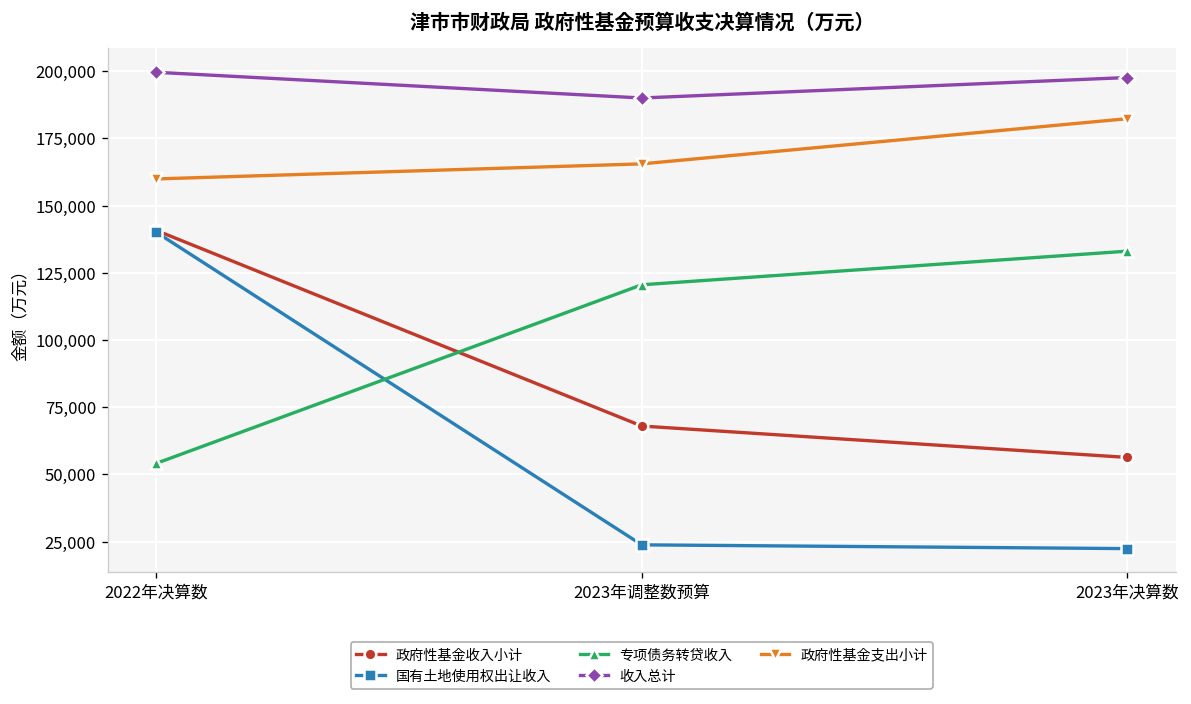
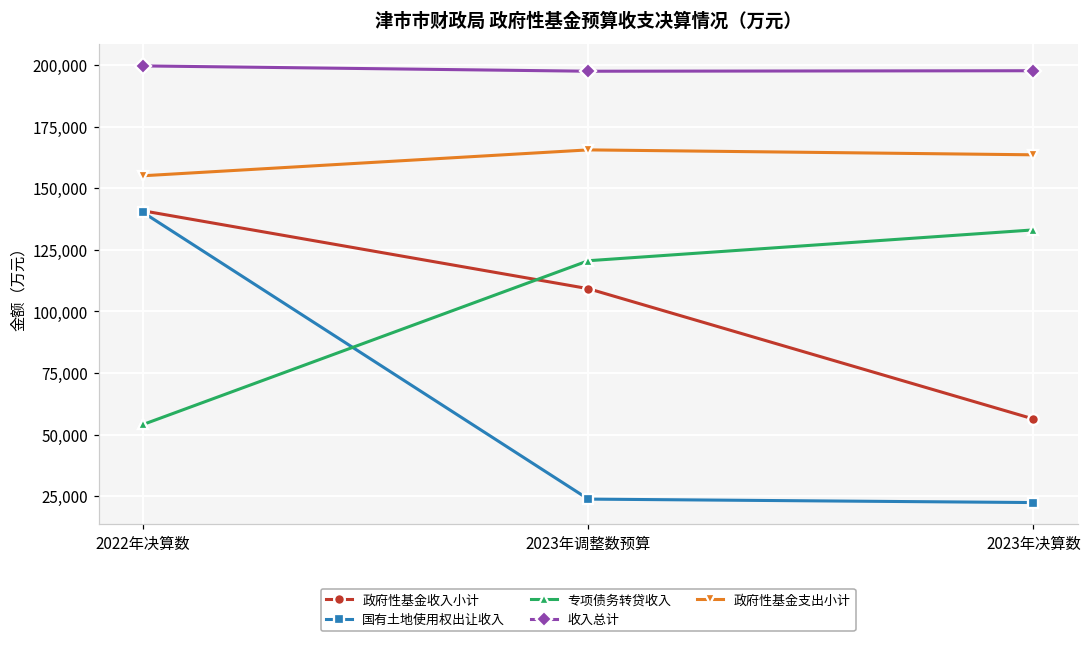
政府性基金支出小计, 2022年决算数: 160,000 -> 155,000
政府性基金收入小计, 2023年调整数预算: 68,000 -> 109,000
收入总计, 2023年调整数预算: 190,000 -> 197,000
政府性基金支出小计, 2023年决算数: 182,000 -> 164,000
